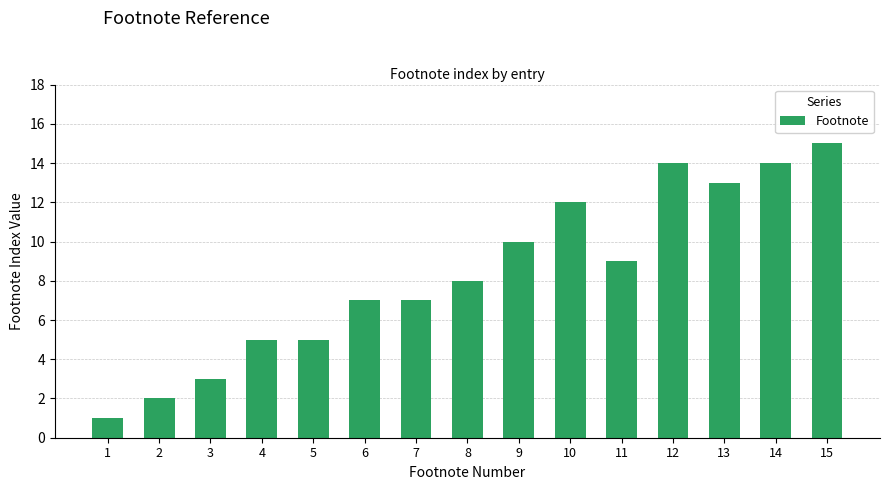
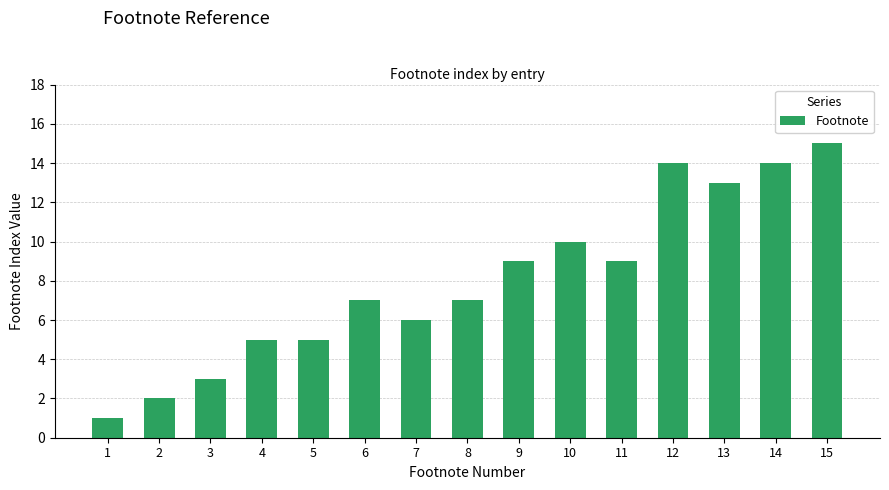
7: 7 -> 6
8: 8 -> 7
9: 10 -> 9
10: 12 -> 10
